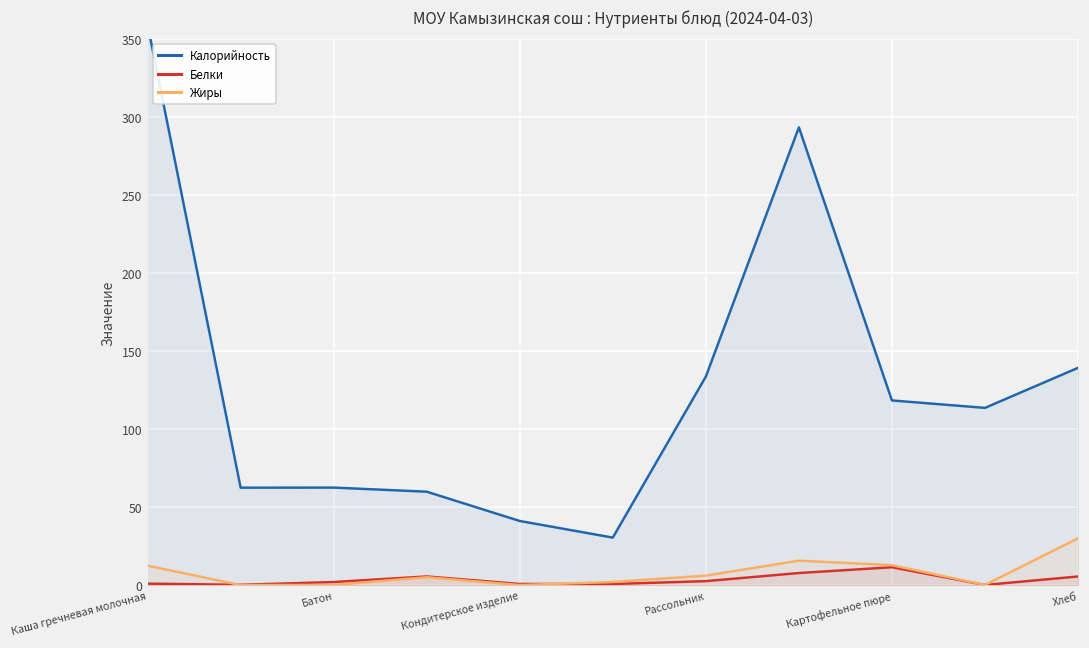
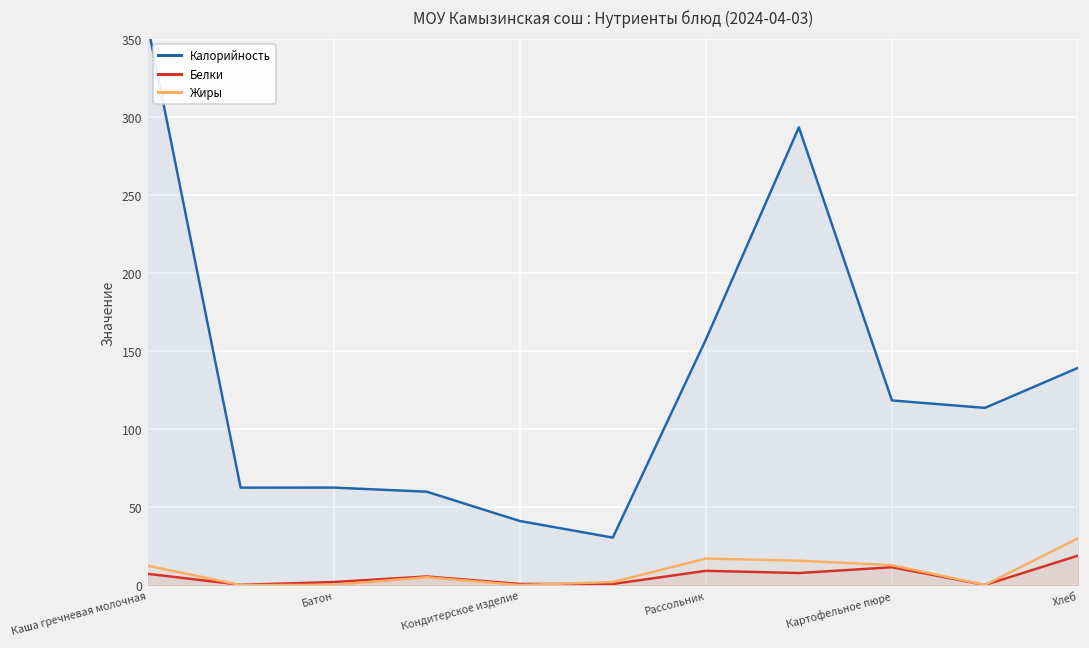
Белки, Каша гречневая молочная: 1 -> 7
Калорийность, Рассольник: 134 -> 157
Белки, Рассольник: 3 -> 9
Жиры, Рассольник: 6 -> 17
Белки, Хлеб: 6 -> 19
